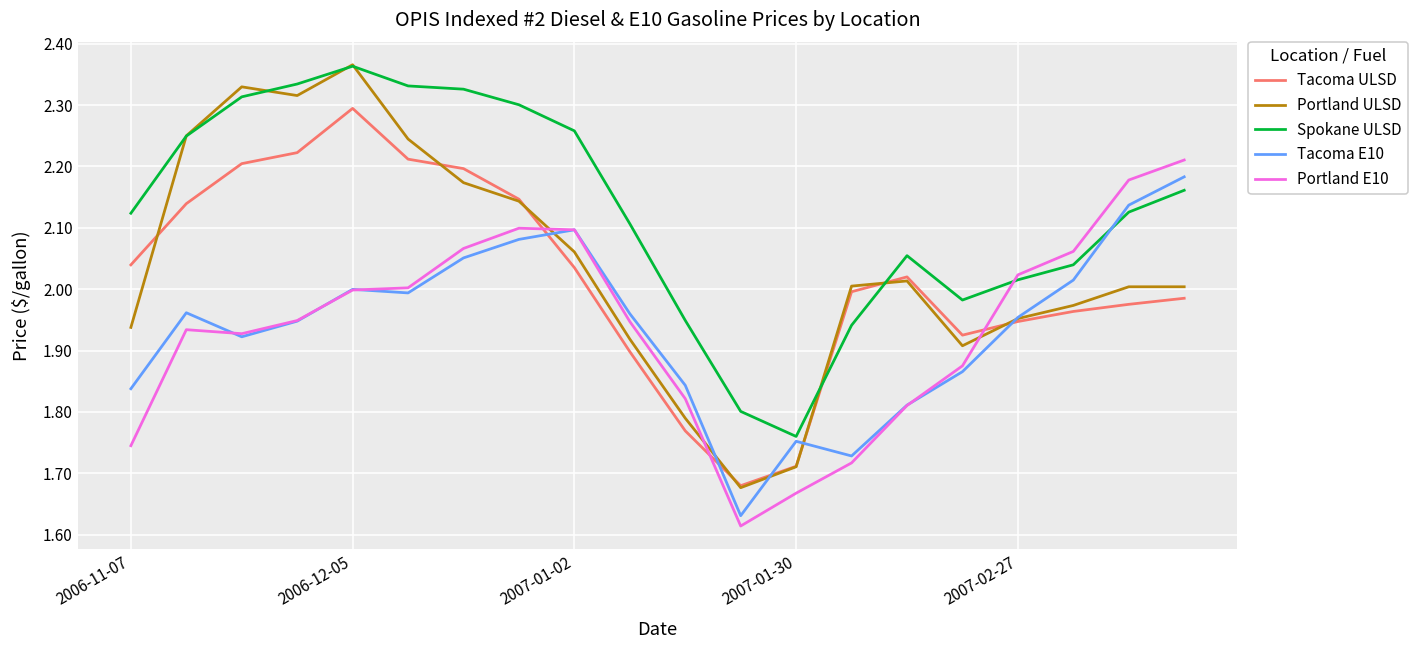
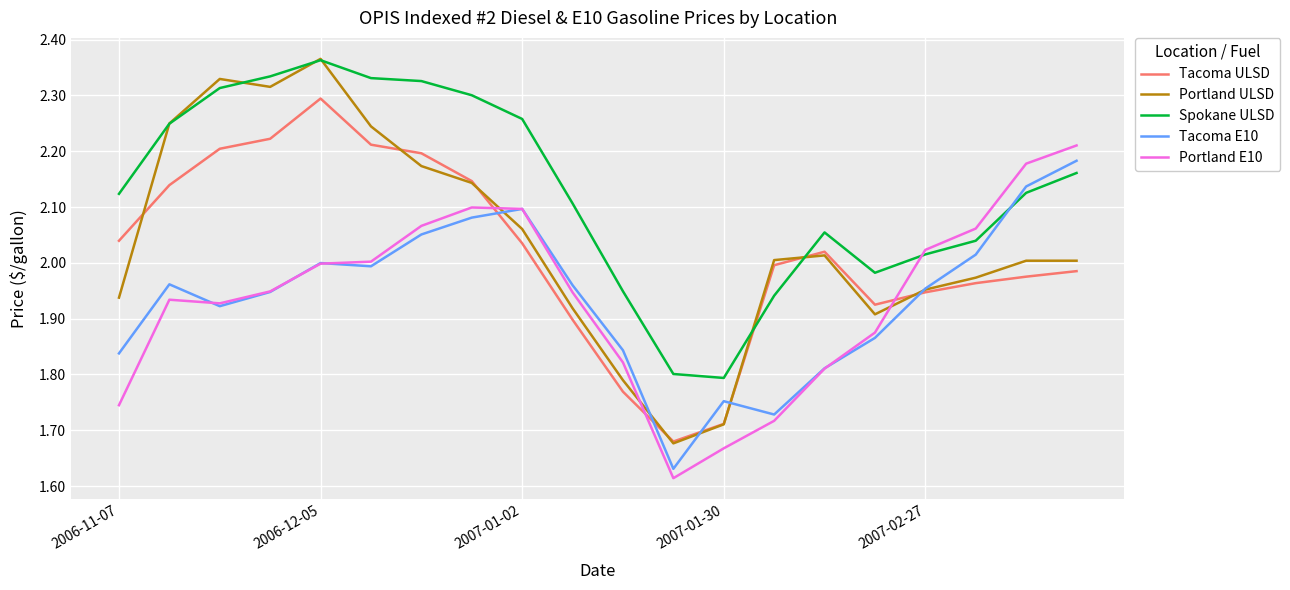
Spokane ULSD, 2007-01-30: 1.76 -> 1.79
